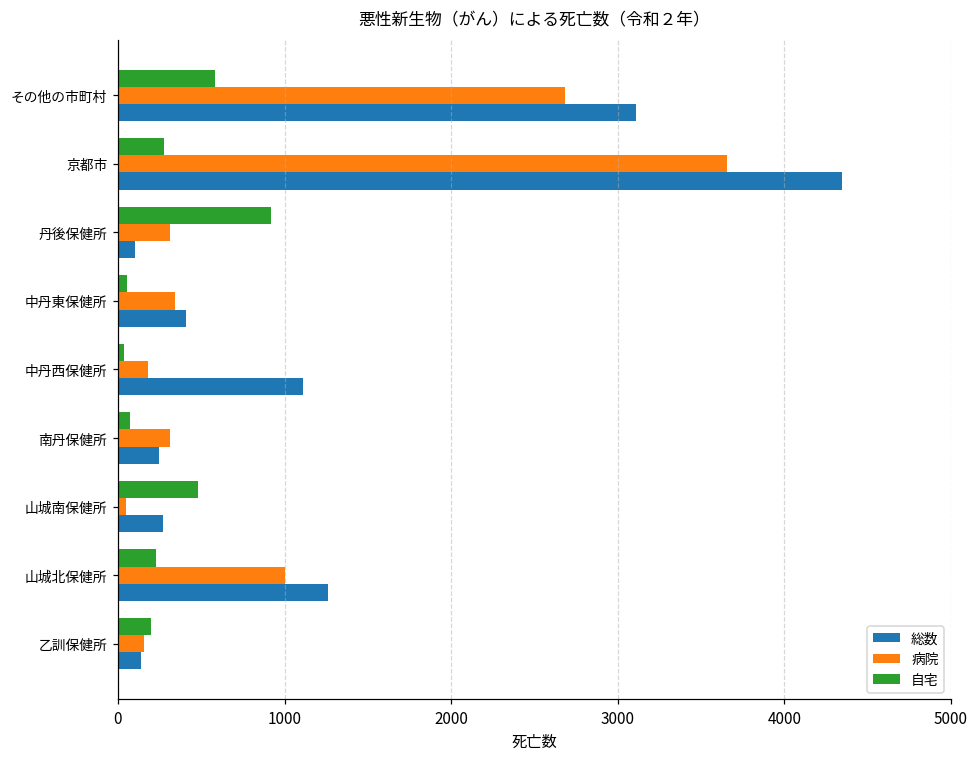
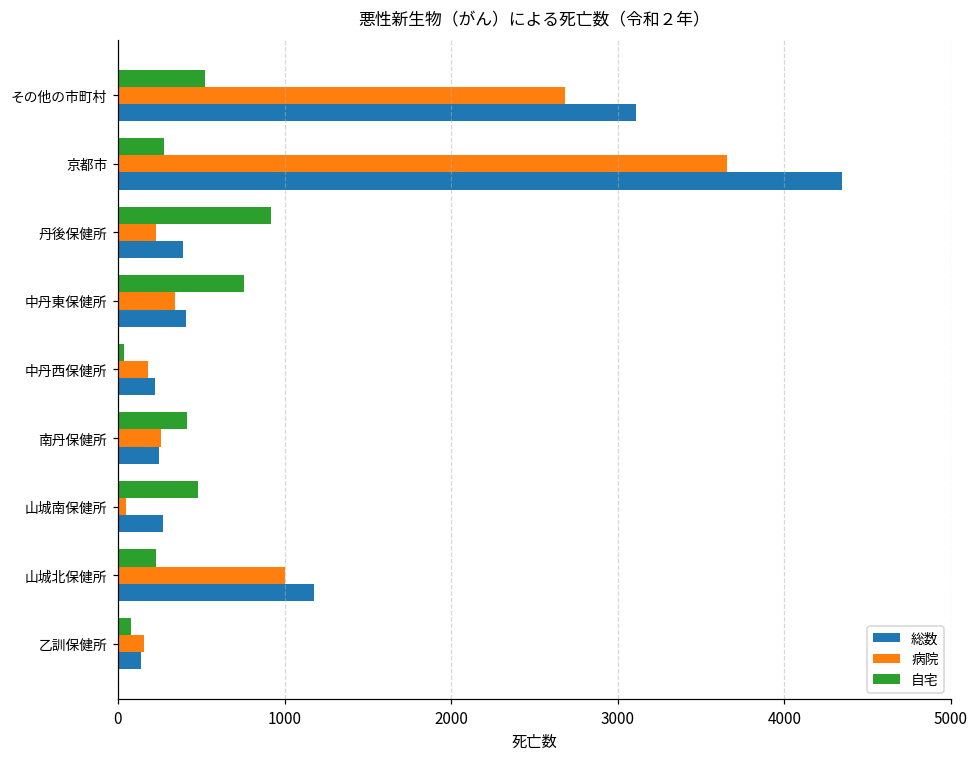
自宅, その他の市町村: 590 -> 520
病院, 丹後保健所: 320 -> 230
総数, 丹後保健所: 100 -> 390
自宅, 中丹東保健所: 60 -> 760
総数, 中丹西保健所: 1110 -> 220
自宅, 南丹保健所: 70 -> 410
病院, 南丹保健所: 310 -> 260
総数, 山城北保健所: 1260 -> 1170
自宅, 乙訓保健所: 200 -> 80
